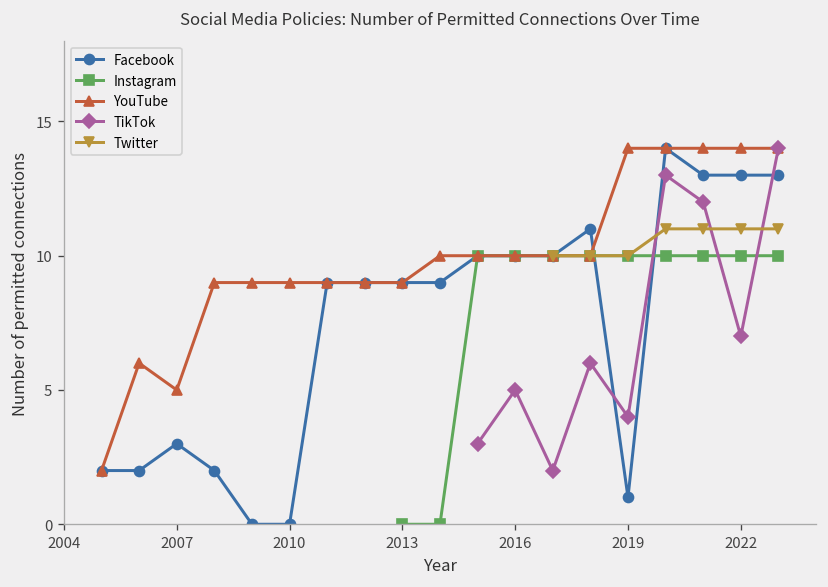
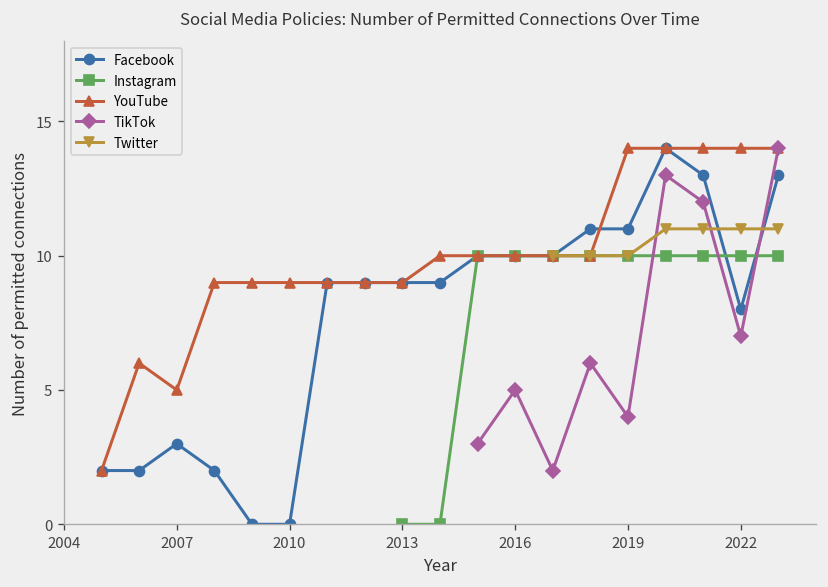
Facebook, 2019: 1 -> 11
Facebook, 2022: 13 -> 8
